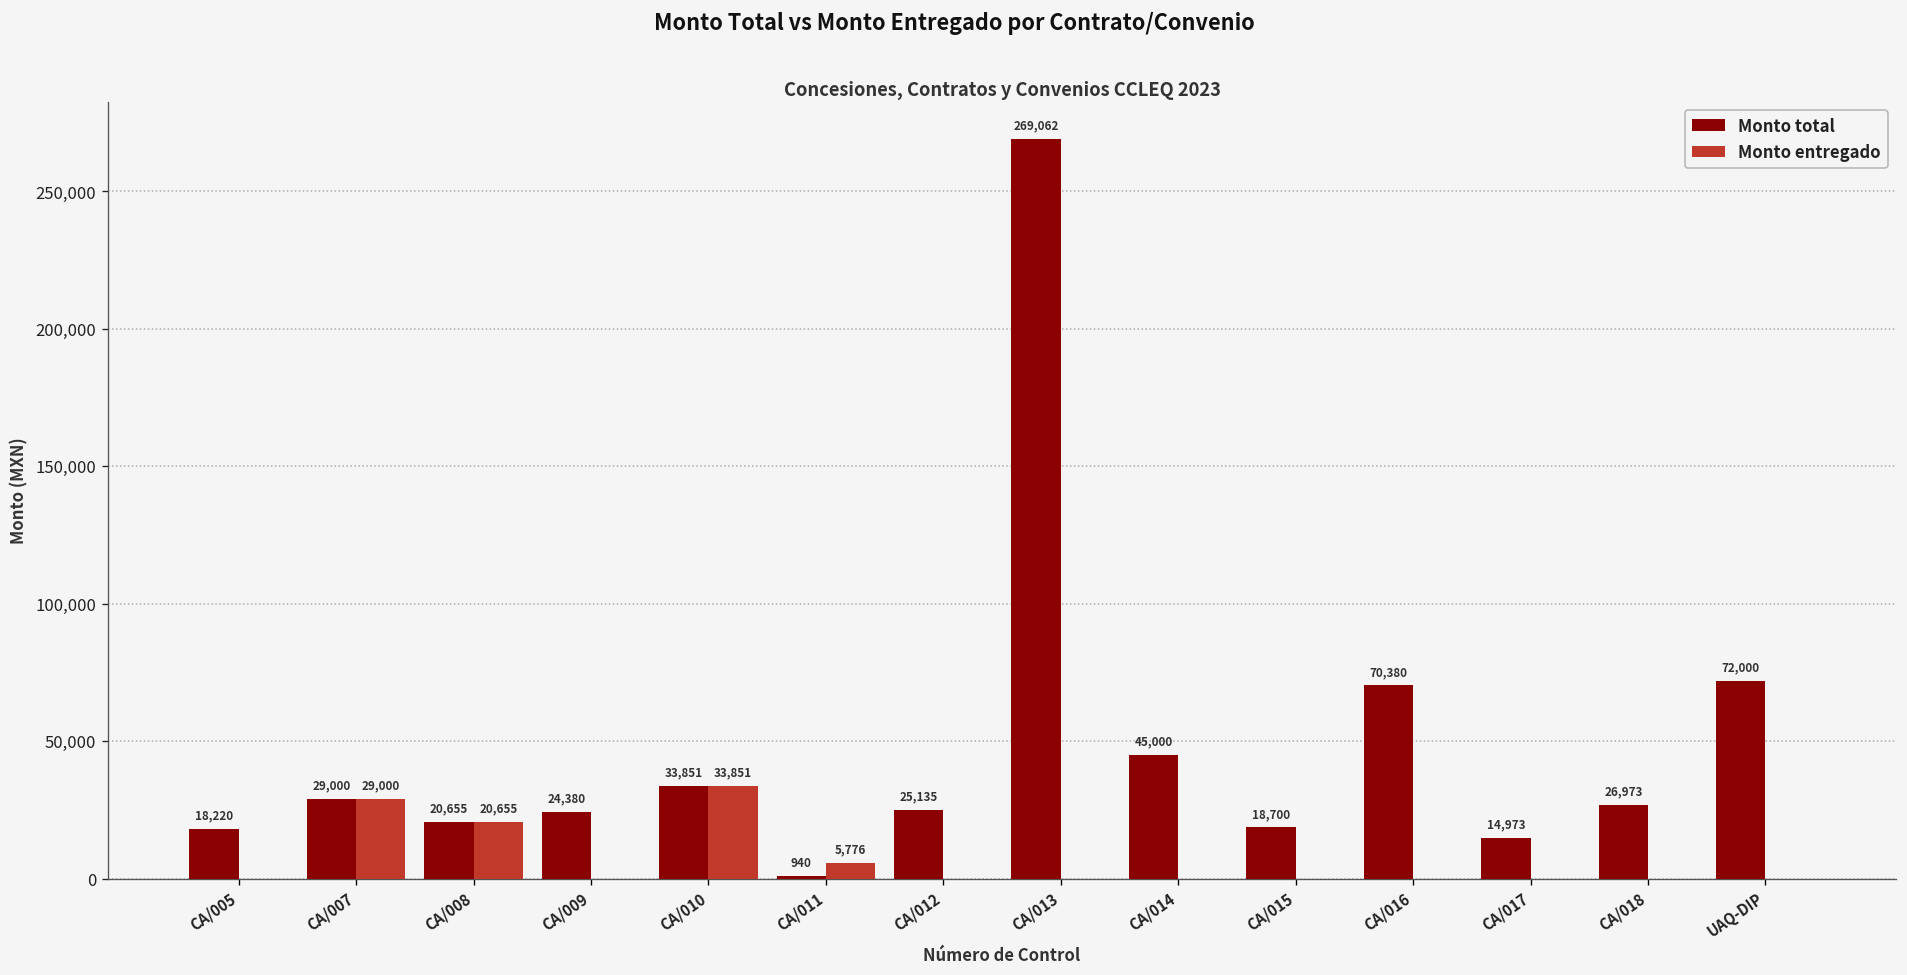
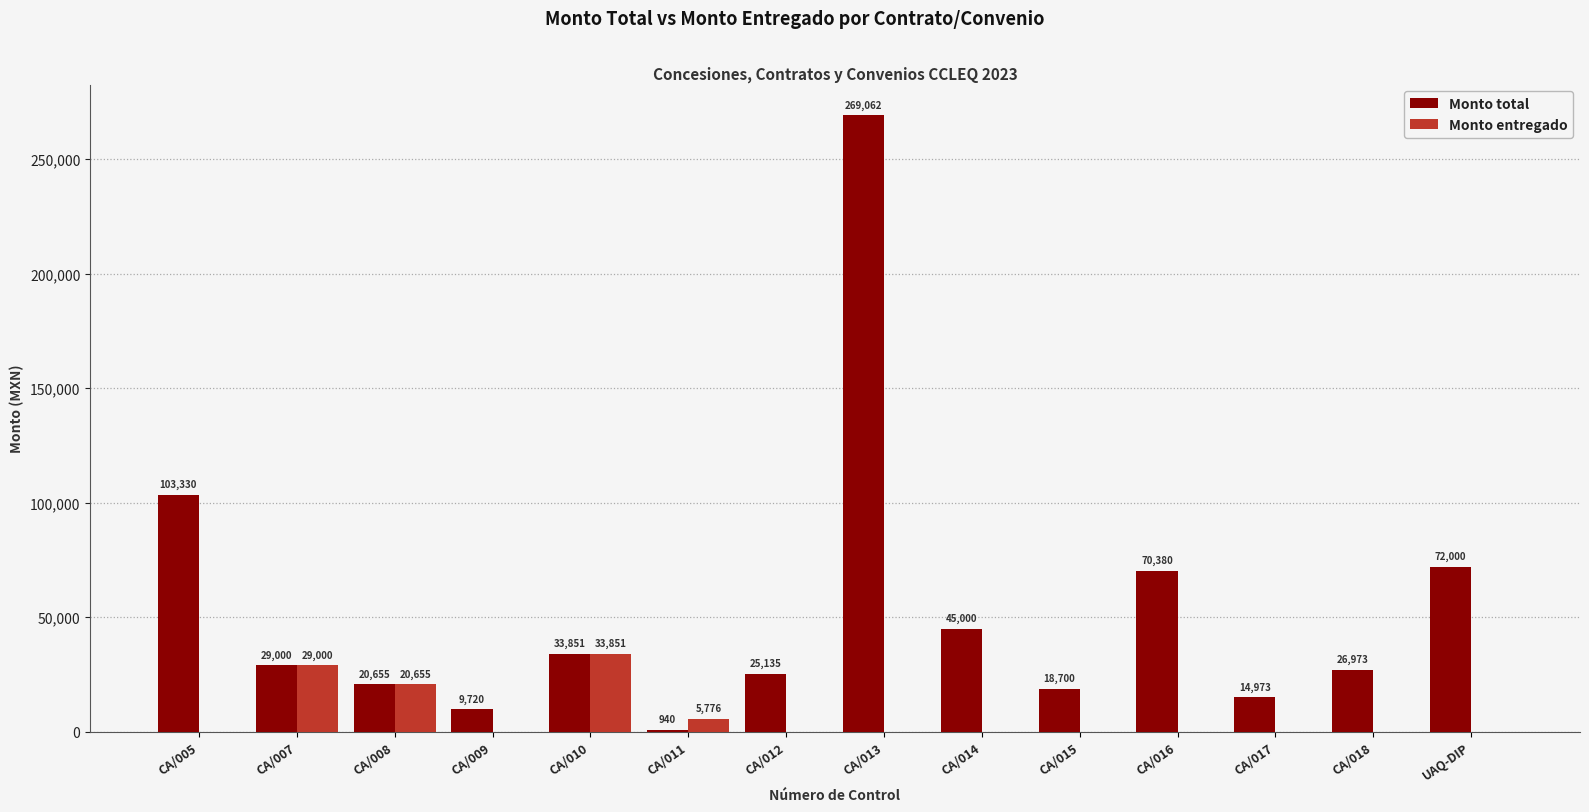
Monto total, CA/005: 18,220 -> 103,330
Monto total, CA/009: 24,380 -> 9,720
